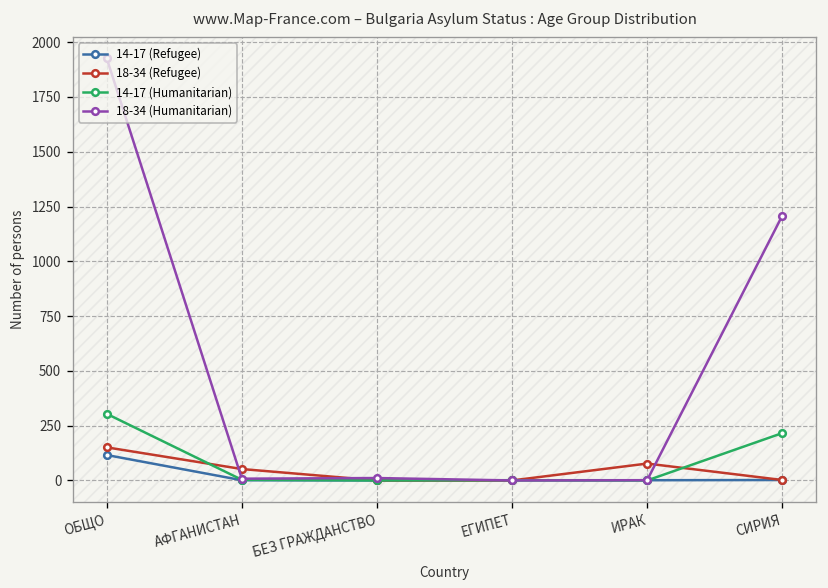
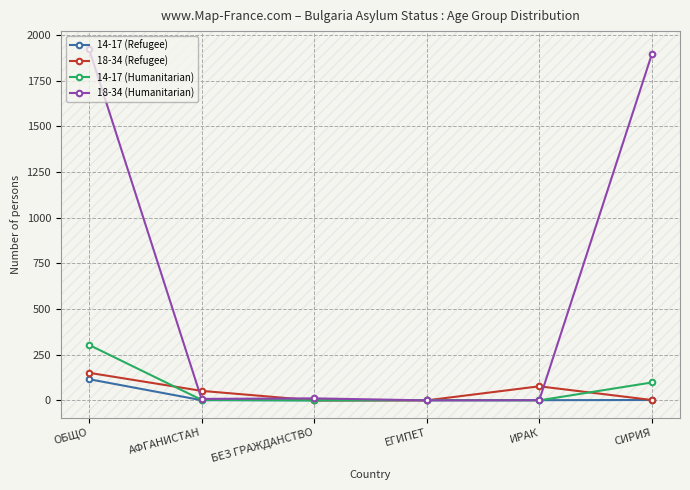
14-17 (Humanitarian), СИРИЯ: 220 -> 100
18-34 (Humanitarian), СИРИЯ: 1210 -> 1900
